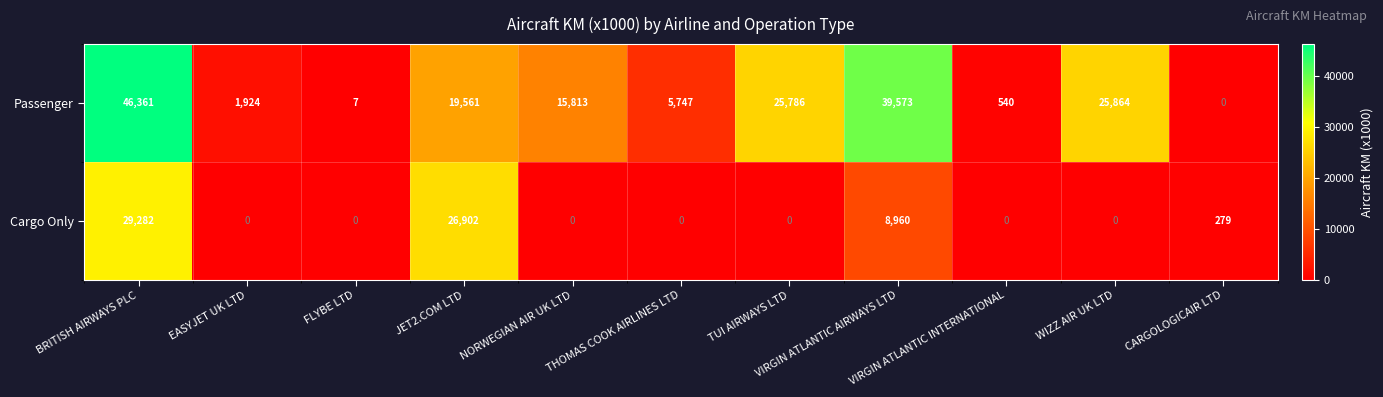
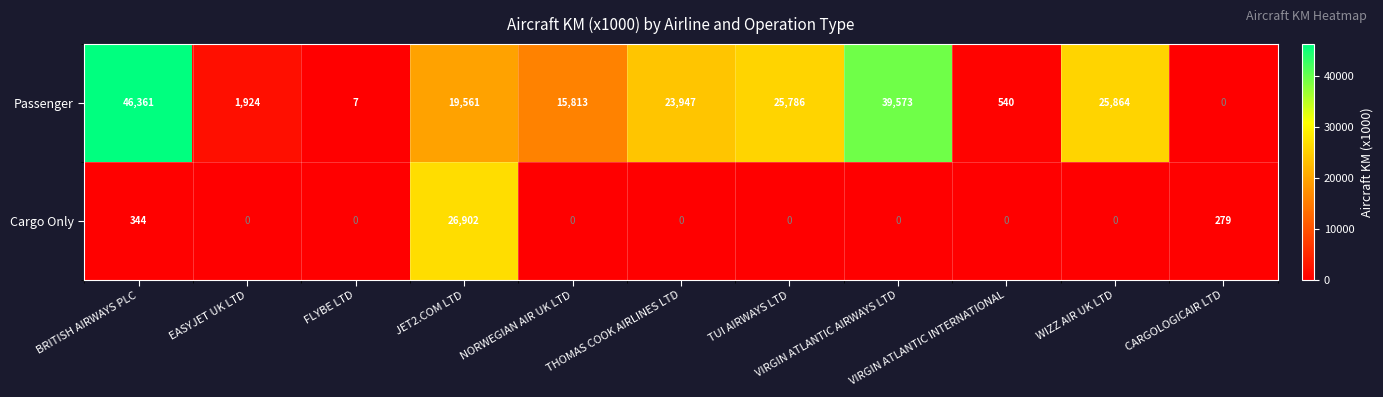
Passenger, THOMAS COOK AIRLINES LTD: 5,747 -> 23,947
Cargo Only, BRITISH AIRWAYS PLC: 29,282 -> 344
Cargo Only, VIRGIN ATLANTIC AIRWAYS LTD: 8,960 -> 0
